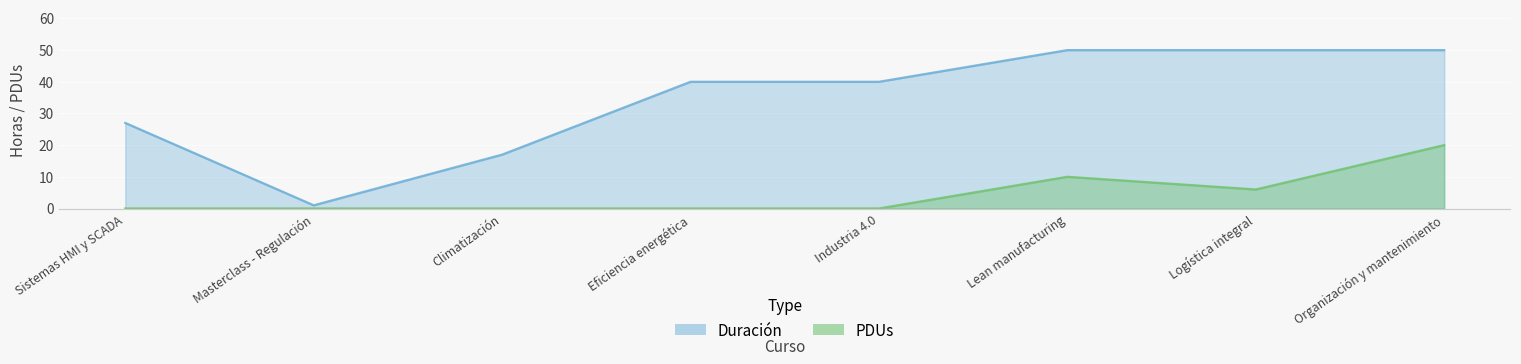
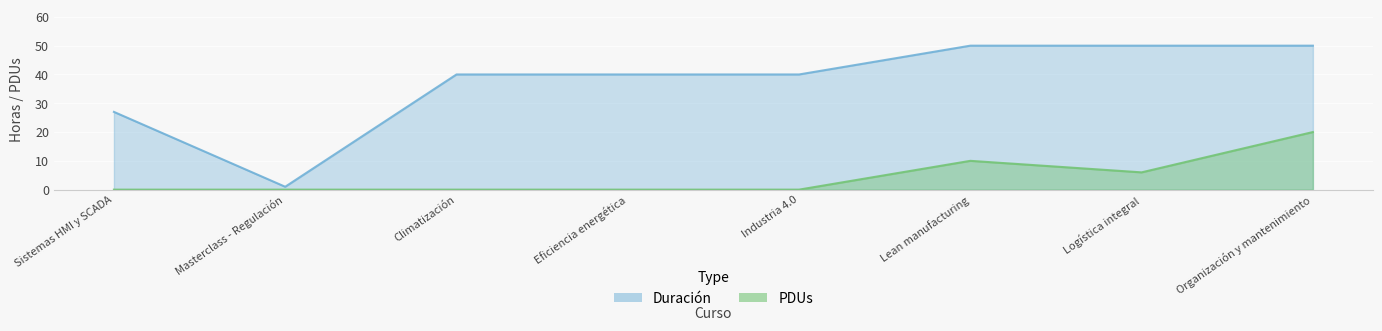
Duración, Climatización: 17 -> 40
